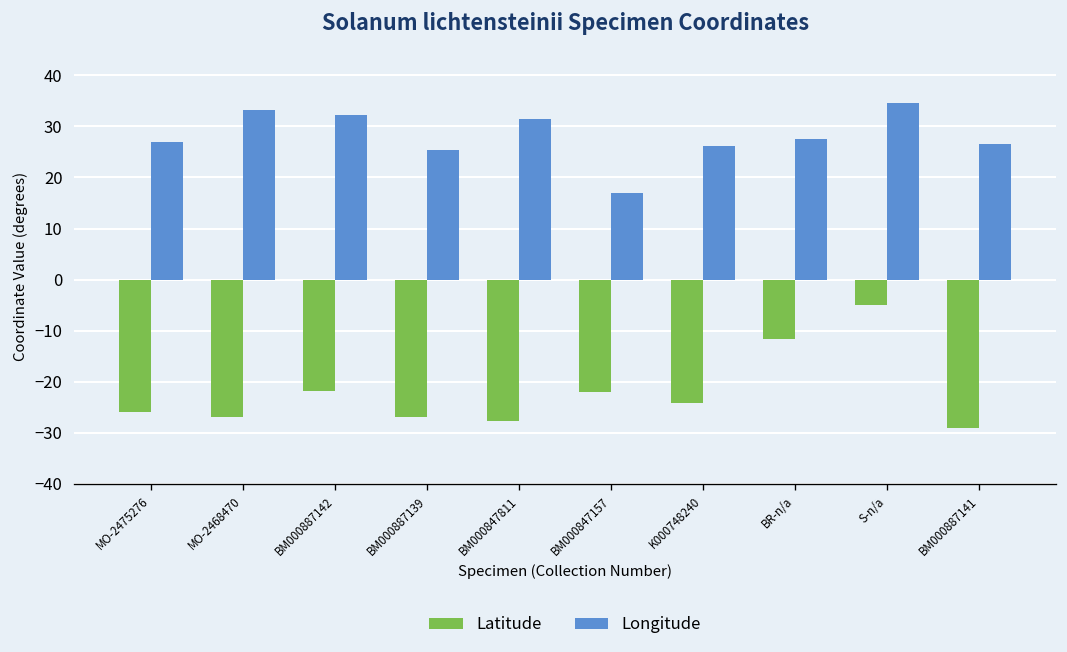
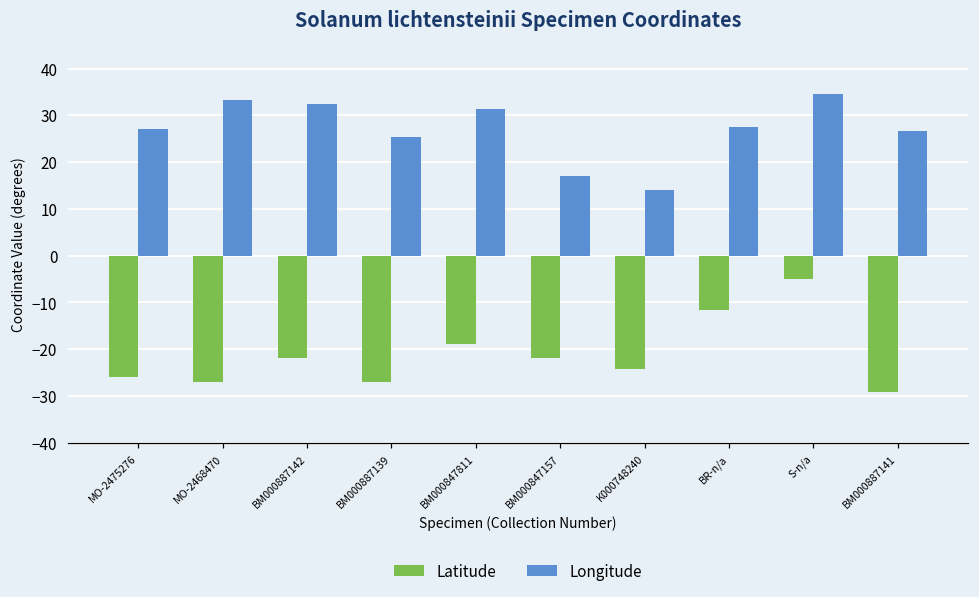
Latitude, BM000847811: -28 -> -19
Longitude, K000748240: 26 -> 14
